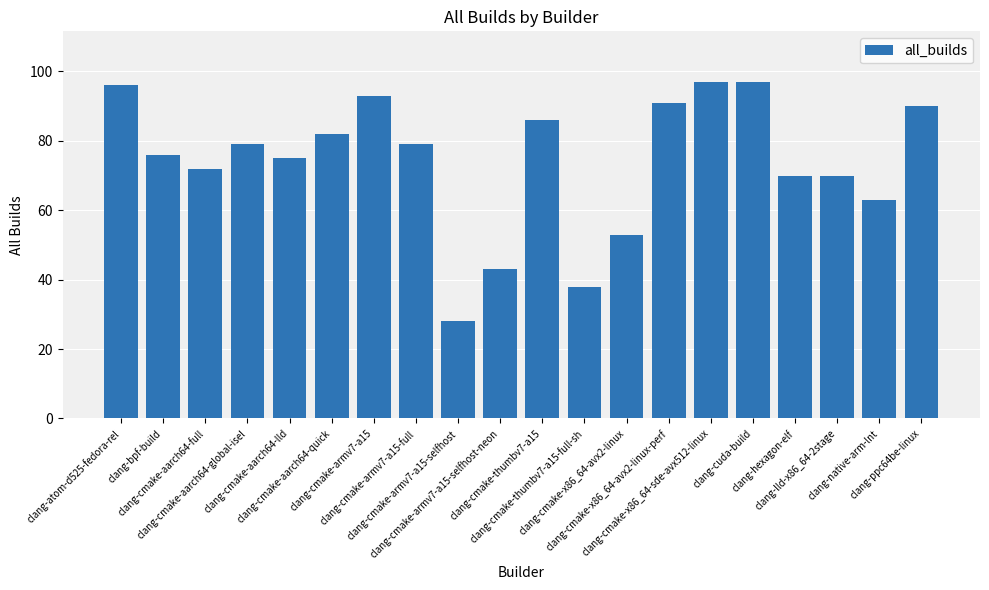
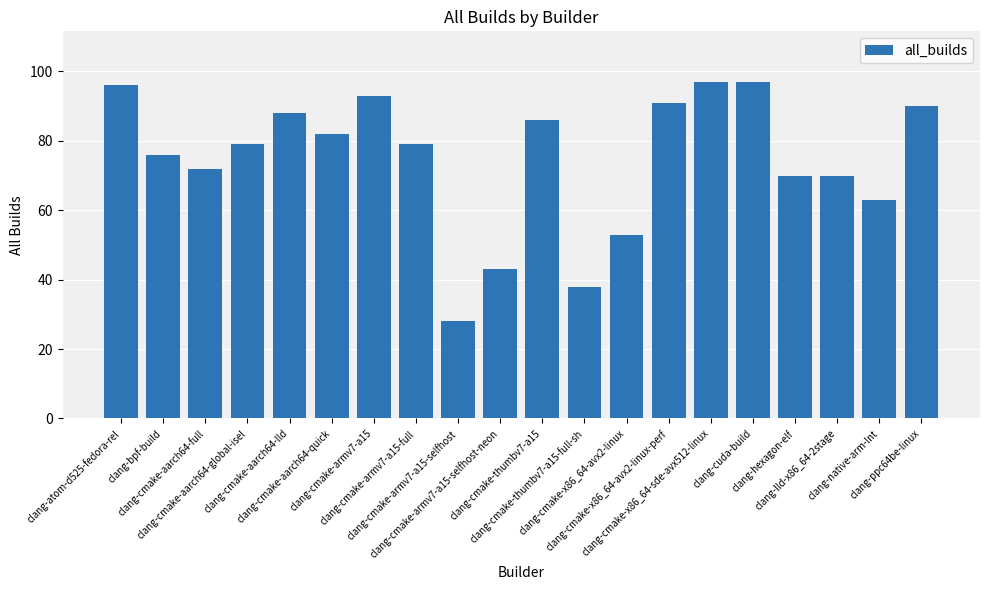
clang-cmake-aarch64-lld: 75 -> 88
